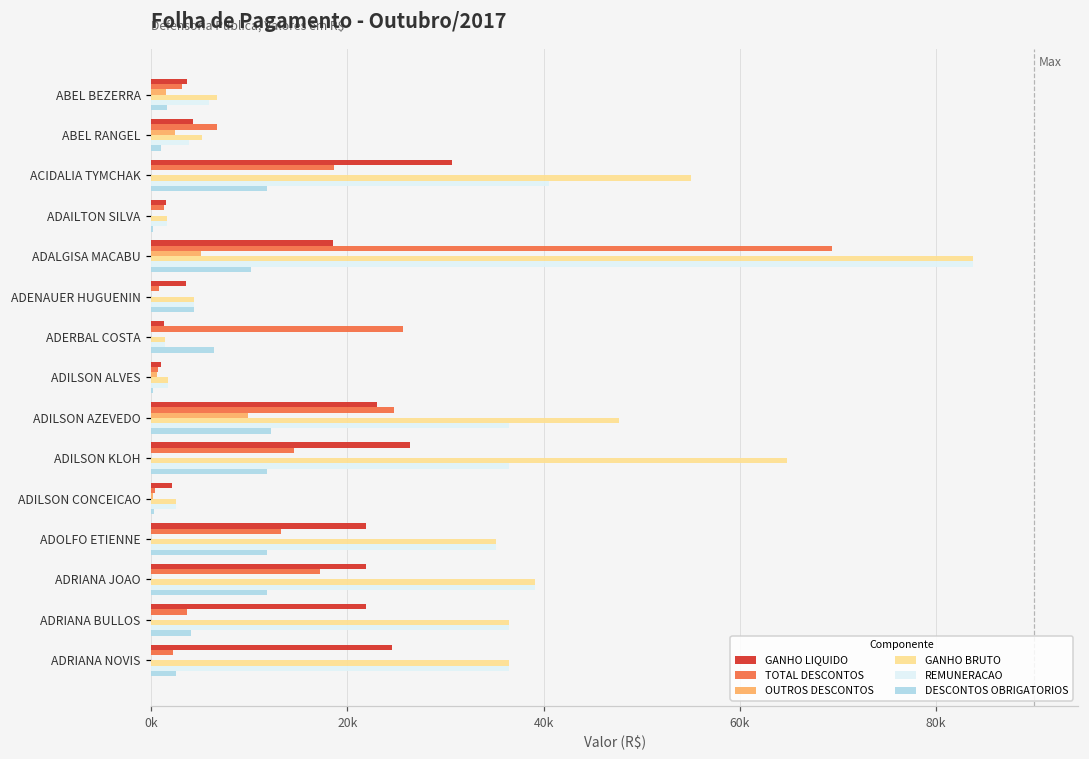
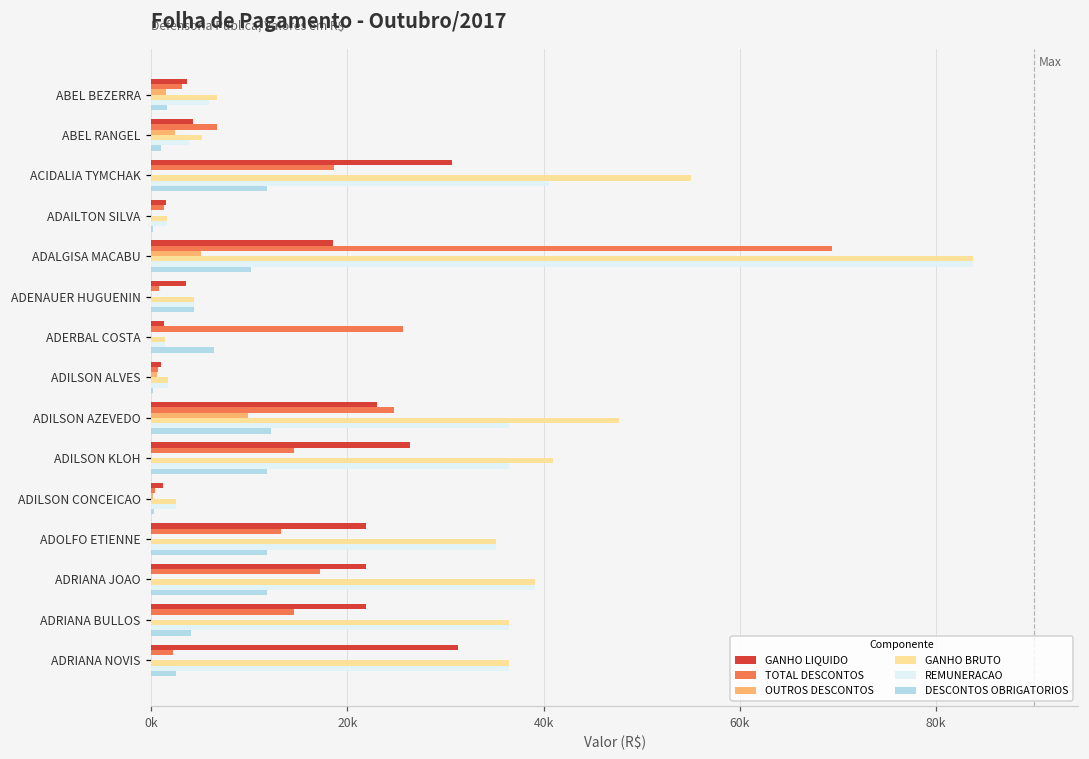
GANHO BRUTO, ADILSON KLOH: 65000 -> 41000
GANHO LIQUIDO, ADILSON CONCEICAO: 2000 -> 1000
TOTAL DESCONTOS, ADRIANA BULLOS: 4000 -> 15000
GANHO LIQUIDO, ADRIANA NOVIS: 25000 -> 31000
